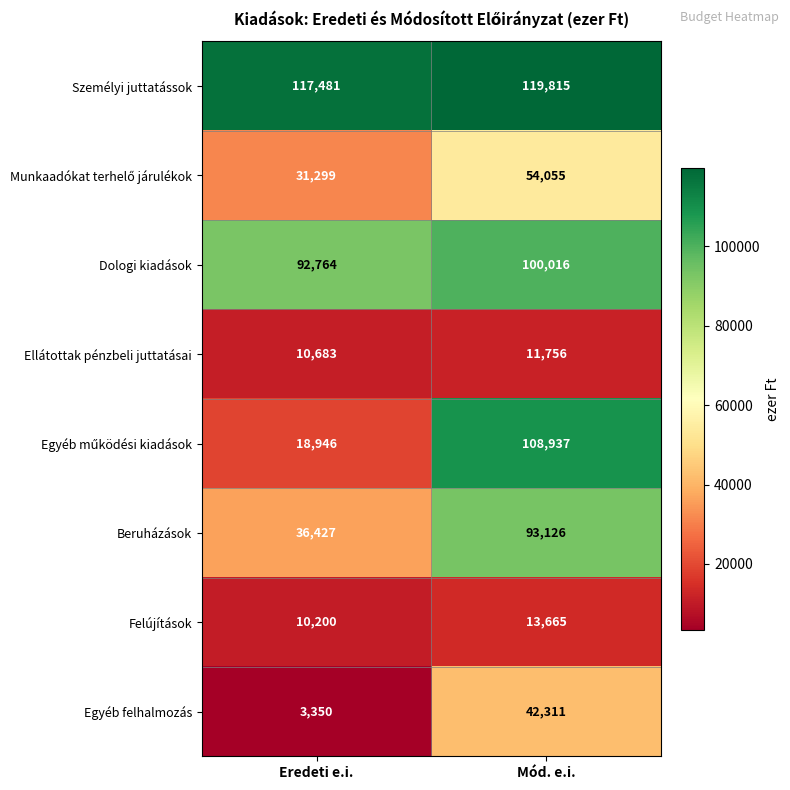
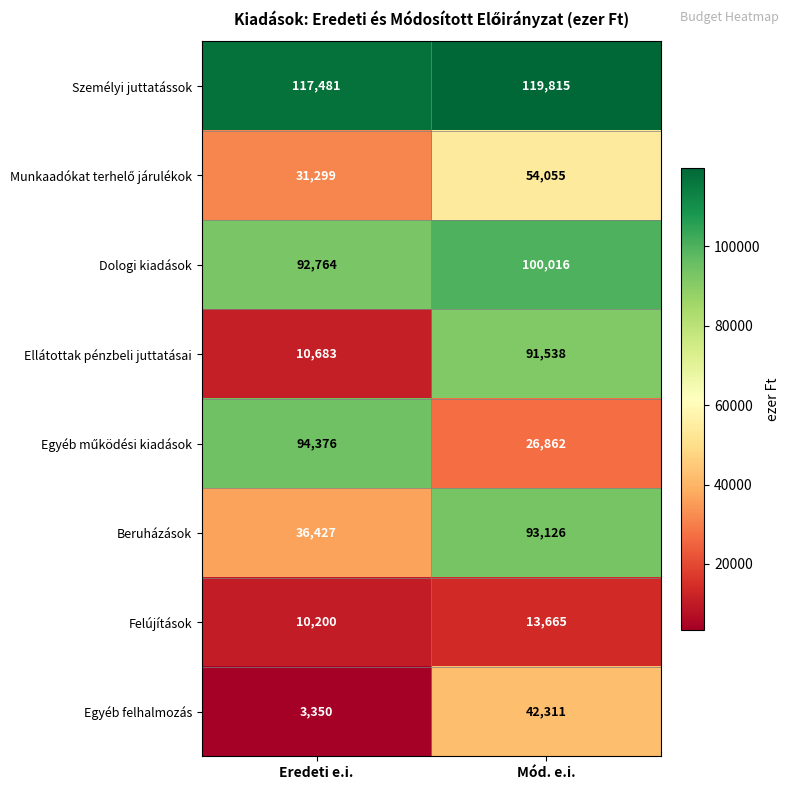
Ellátottak pénzbeli juttatásai, Mód. e.i.: 11,756 -> 91,538
Egyéb működési kiadások, Eredeti e.i.: 18,946 -> 94,376
Egyéb működési kiadások, Mód. e.i.: 108,937 -> 26,862
